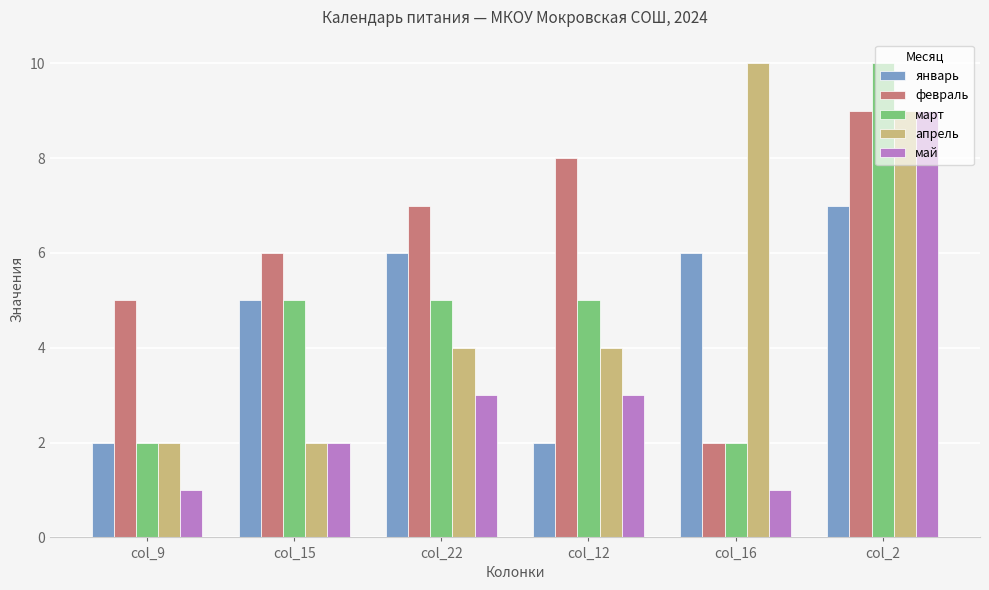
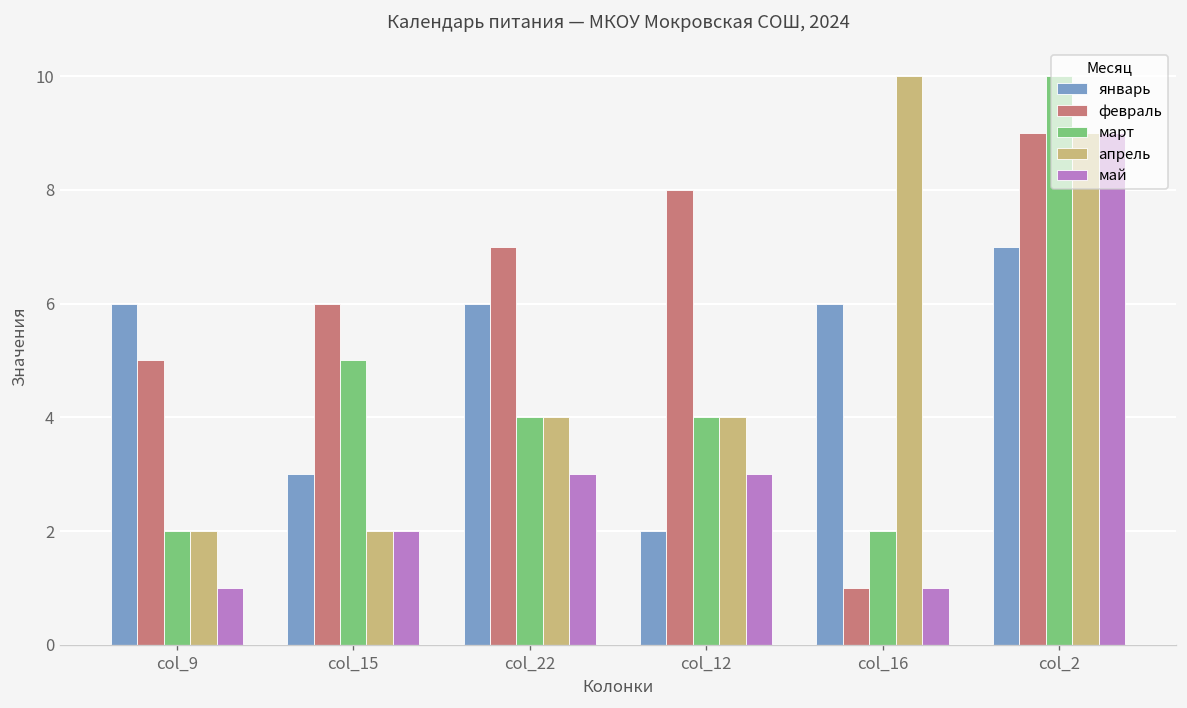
январь, col_9: 2 -> 6
январь, col_15: 5 -> 3
март, col_22: 5 -> 4
март, col_12: 5 -> 4
февраль, col_16: 2 -> 1
